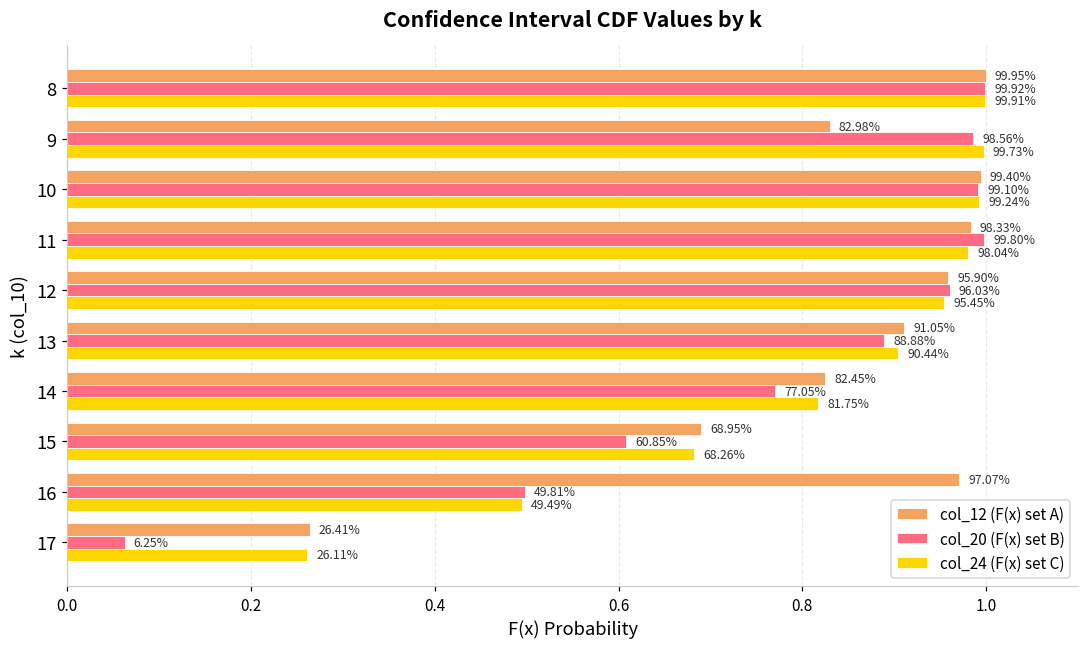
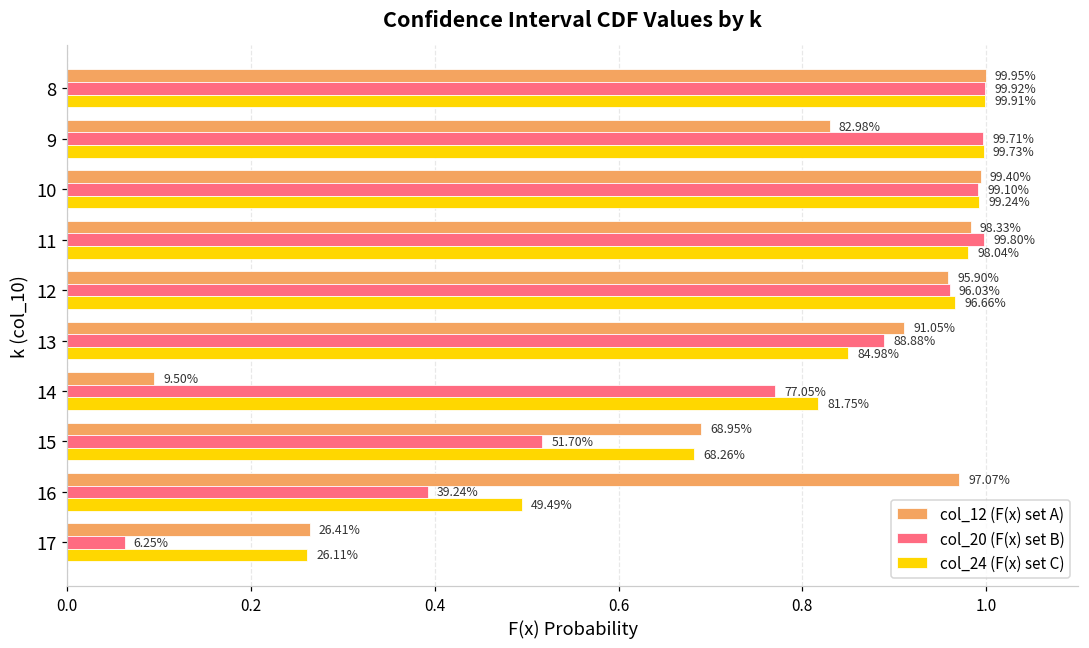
col_20 (F(x) set B), 9: 98.56% -> 99.71%
col_24 (F(x) set C), 12: 95.45% -> 96.66%
col_24 (F(x) set C), 13: 90.44% -> 84.98%
col_12 (F(x) set A), 14: 82.45% -> 9.50%
col_20 (F(x) set B), 15: 60.85% -> 51.70%
col_20 (F(x) set B), 16: 49.81% -> 39.24%
